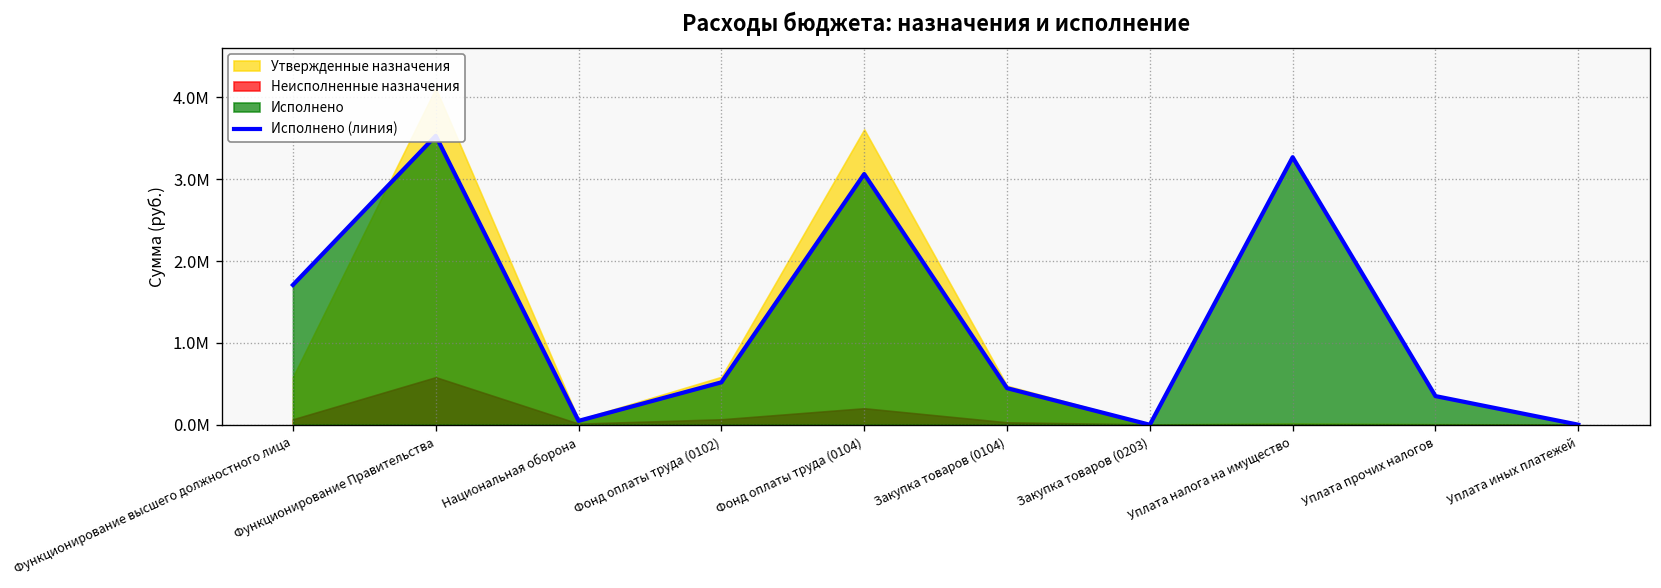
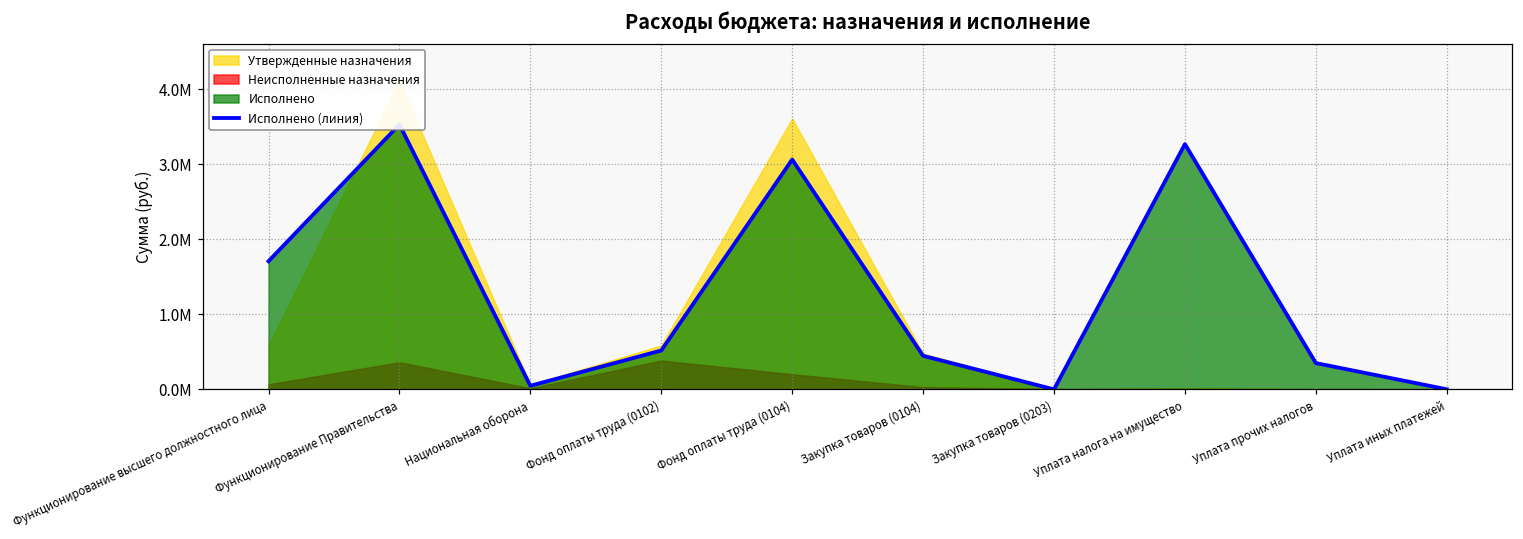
Неисполненные назначения, Функционирование Правительства: 600000 -> 400000
Неисполненные назначения, Фонд оплаты труда (0102): 100000 -> 400000
